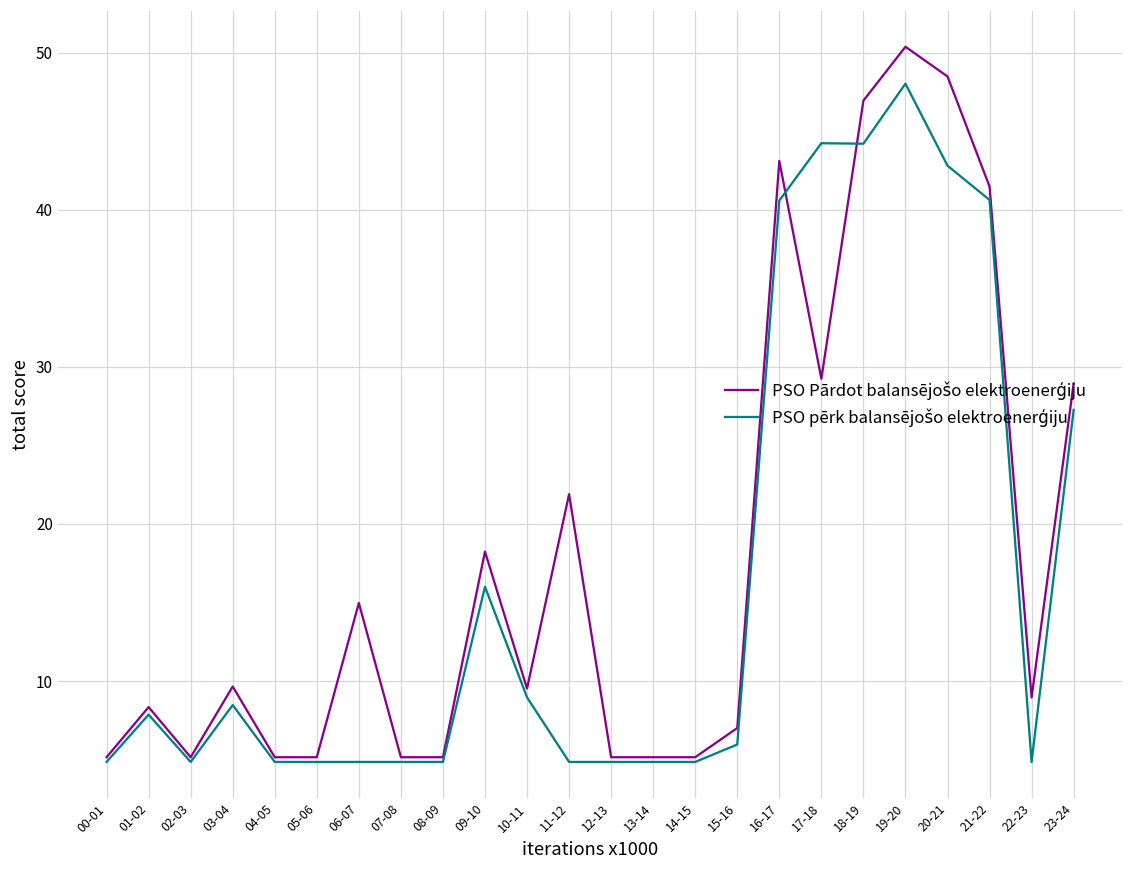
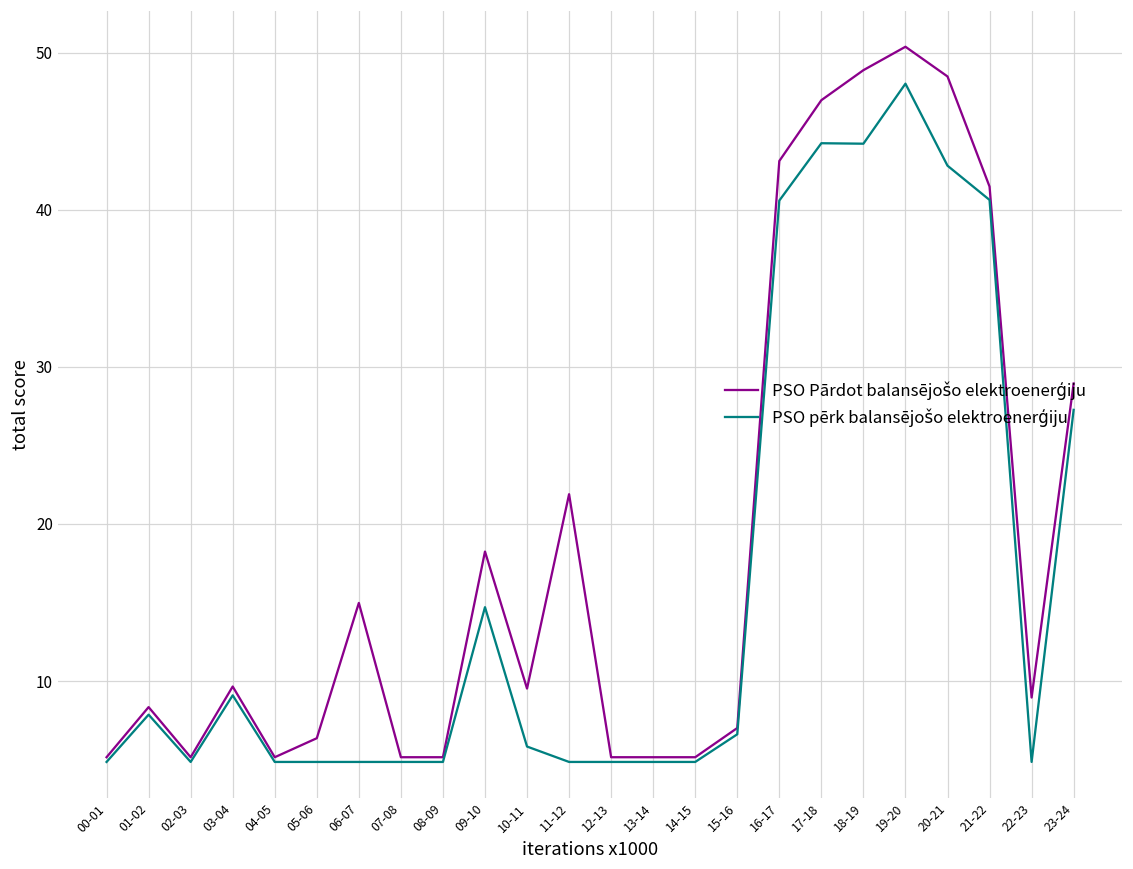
PSO pērk balansējošo elektroenerģiju, 03-04: 8.5 -> 9.1
PSO Pārdot balansējošo elektroenerģiju, 05-06: 5.2 -> 6.4
PSO pērk balansējošo elektroenerģiju, 09-10: 16.0 -> 14.7
PSO pērk balansējošo elektroenerģiju, 10-11: 9.0 -> 5.8
PSO pērk balansējošo elektroenerģiju, 15-16: 6.0 -> 6.6
PSO Pārdot balansējošo elektroenerģiju, 17-18: 29.2 -> 47.0
PSO Pārdot balansējošo elektroenerģiju, 18-19: 46.9 -> 48.9
